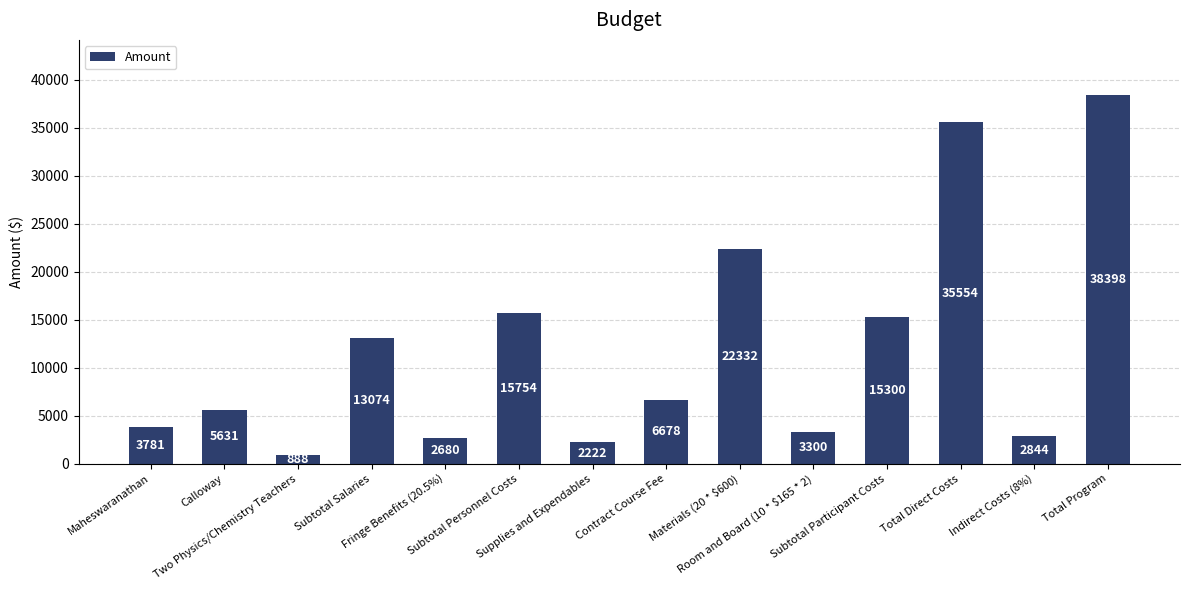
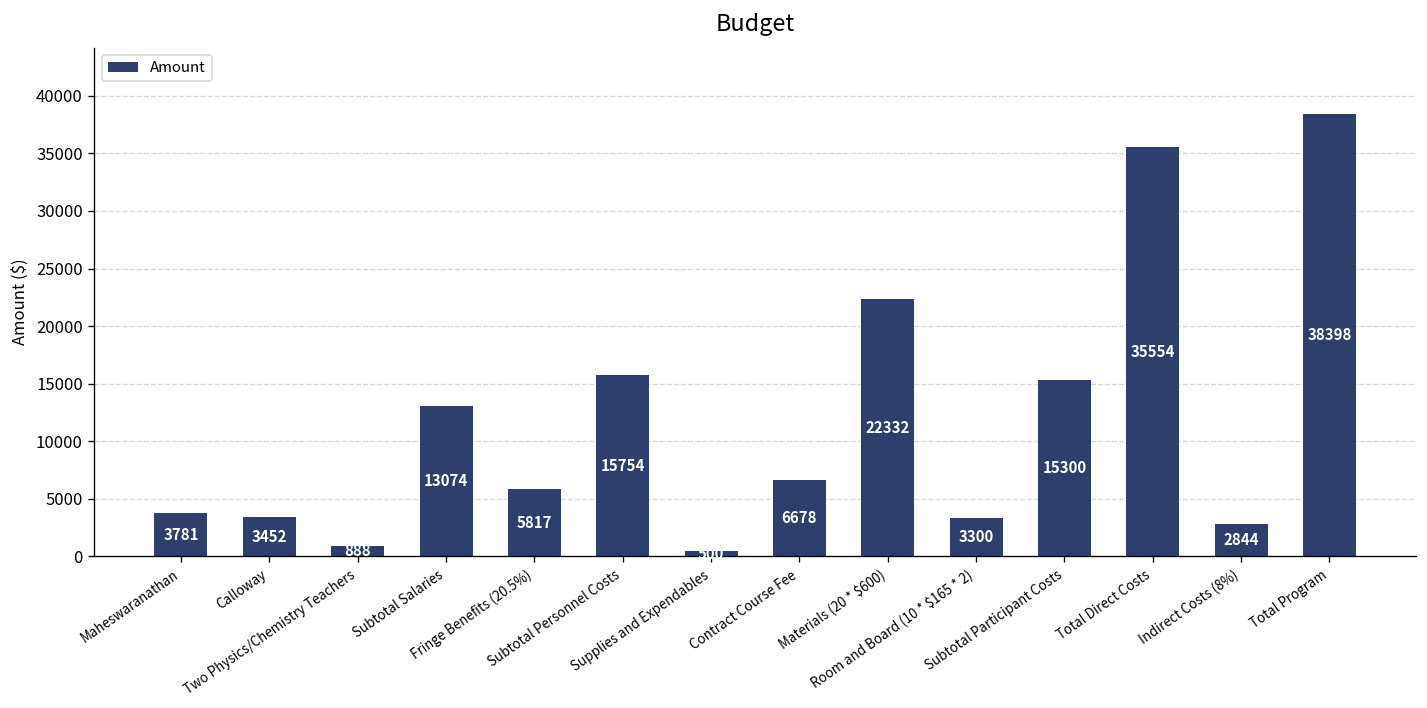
Calloway: 5631 -> 3452
Fringe Benefits (20.5%): 2680 -> 5817
Supplies and Expendables: 2000 -> 1000
